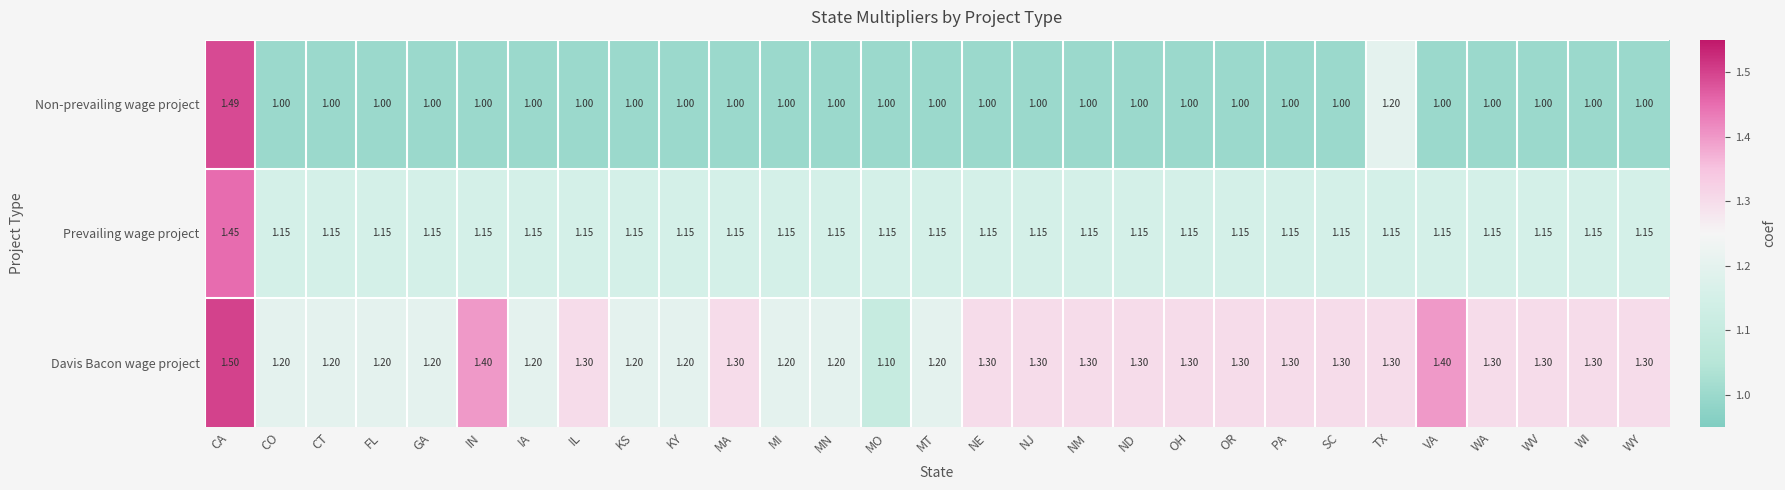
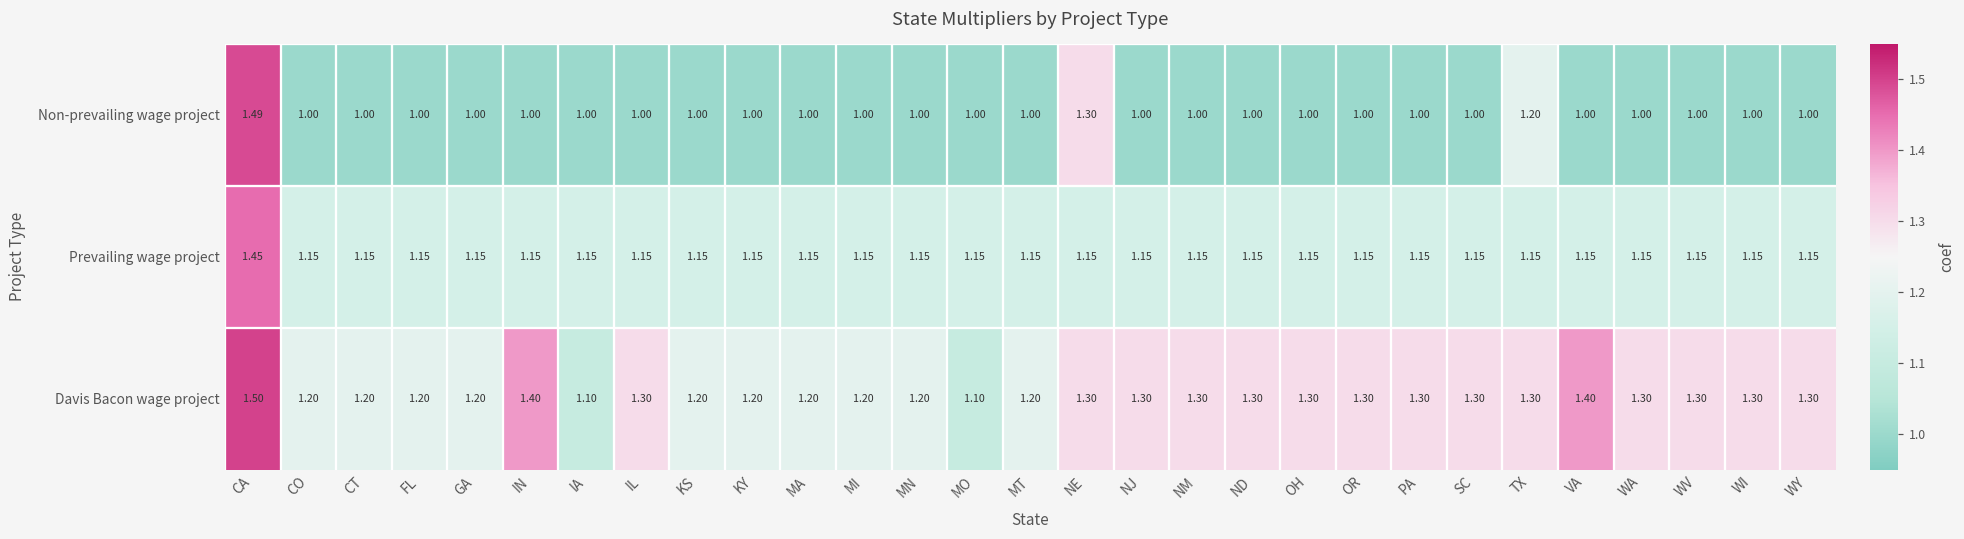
Non-prevailing wage project, NE: 1.00 -> 1.30
Davis Bacon wage project, IA: 1.20 -> 1.10
Davis Bacon wage project, MA: 1.30 -> 1.20
